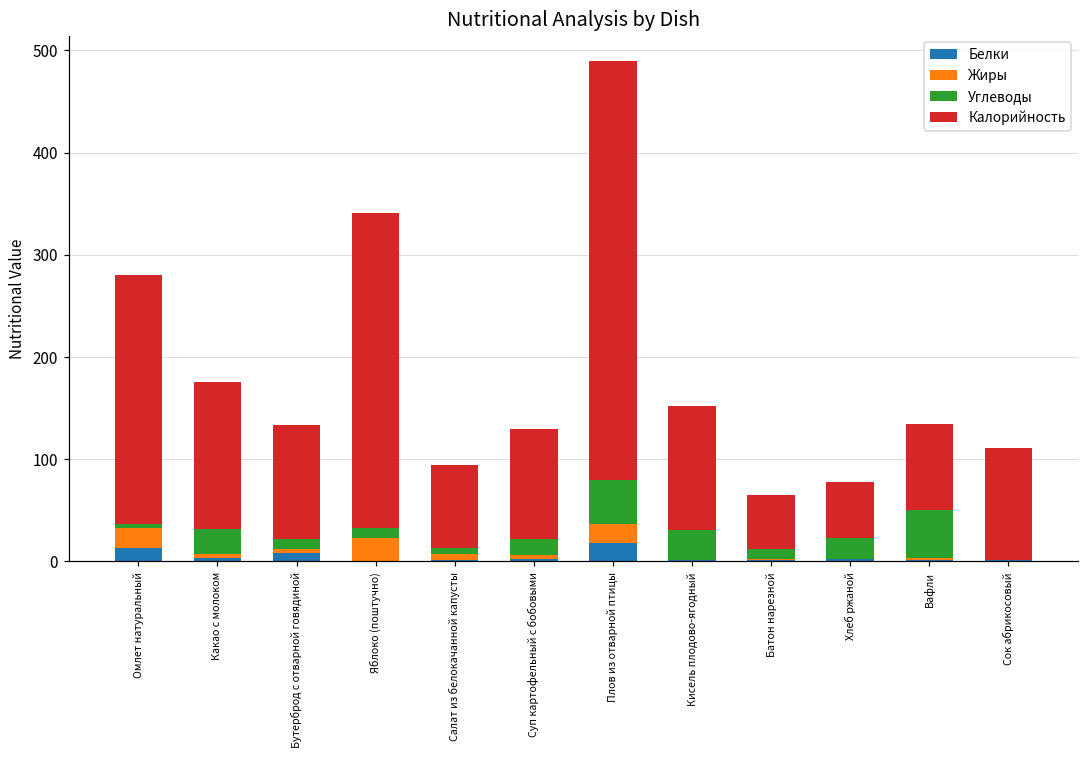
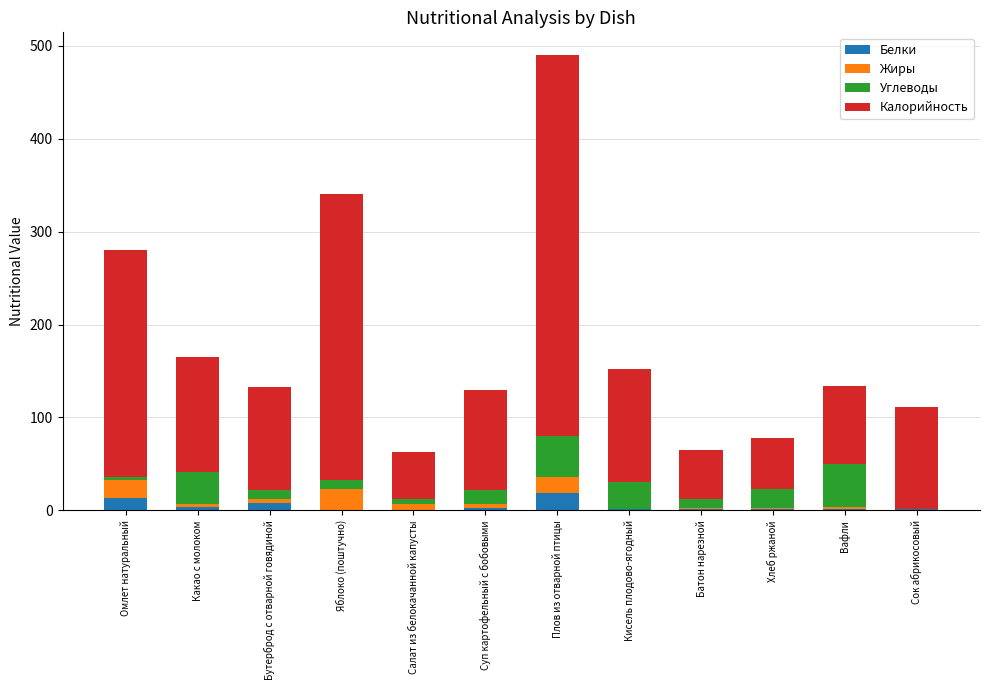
Углеводы, Какао с молоком: 25 -> 35
Калорийность, Какао с молоком: 140 -> 120
Калорийность, Салат из белокачанной капусты: 80 -> 50
